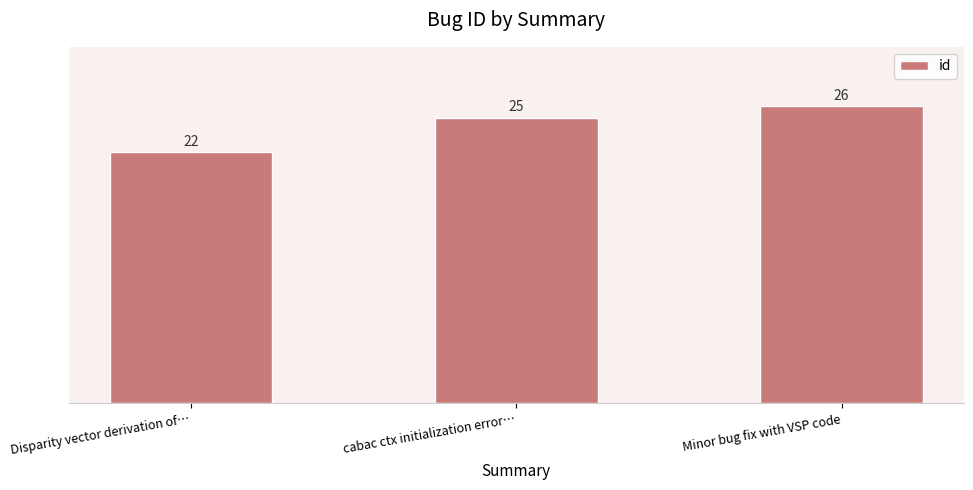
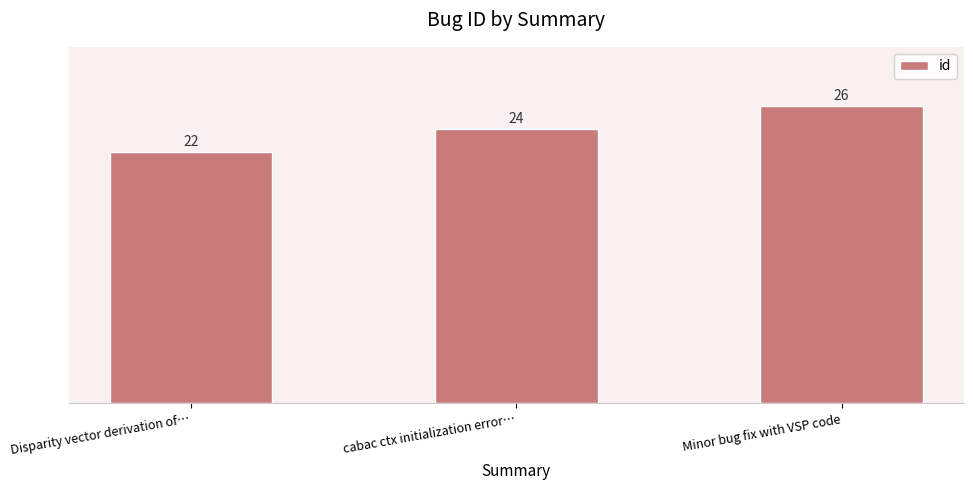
cabac ctx initialization error…: 25 -> 24
